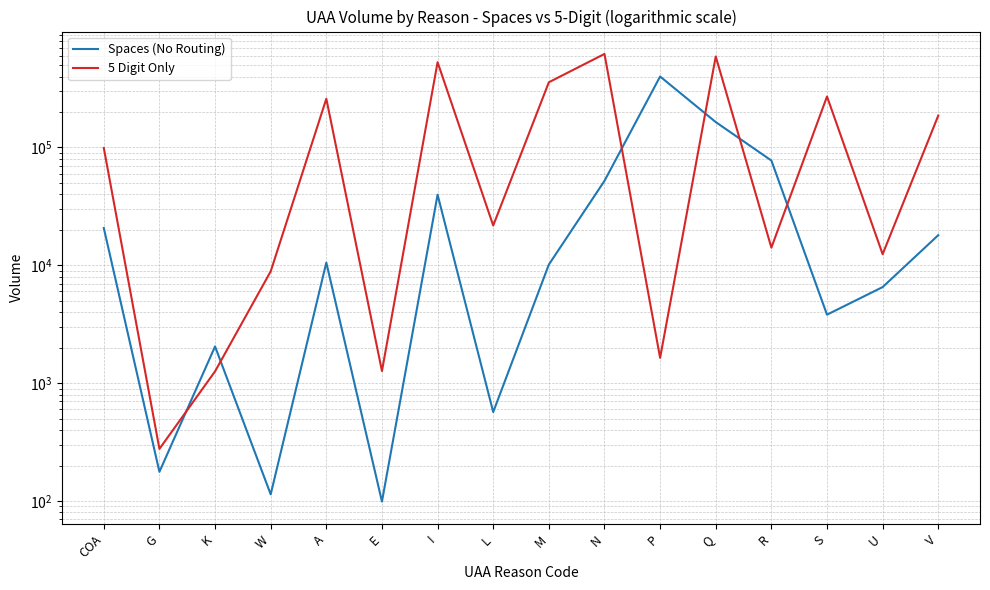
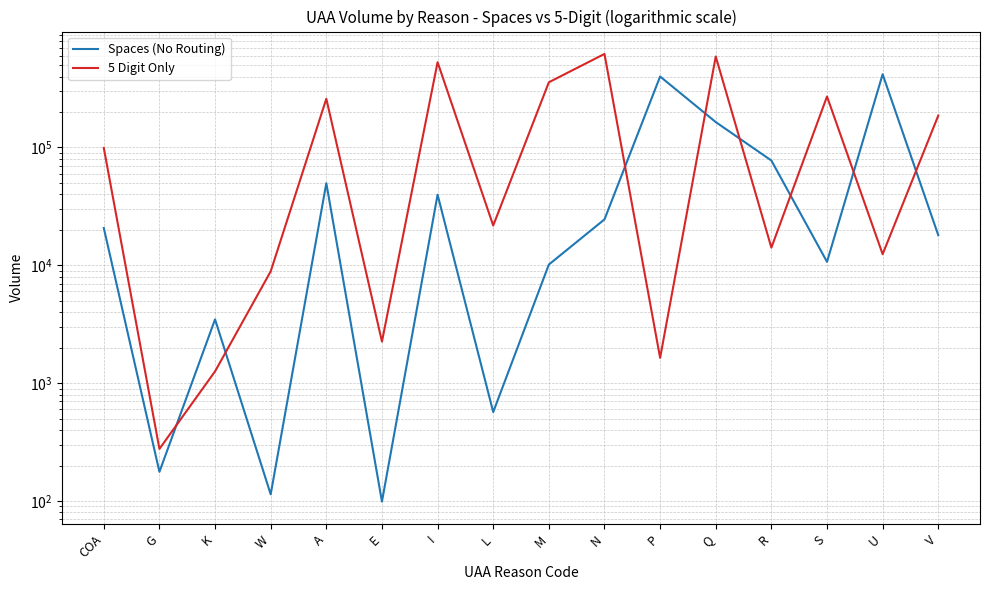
Spaces (No Routing), K: 2100 -> 3500
Spaces (No Routing), A: 11000 -> 50000
5 Digit Only, E: 1300 -> 2300
Spaces (No Routing), N: 50000 -> 25000
Spaces (No Routing), S: 3800 -> 11000
Spaces (No Routing), U: 7000 -> 420000
